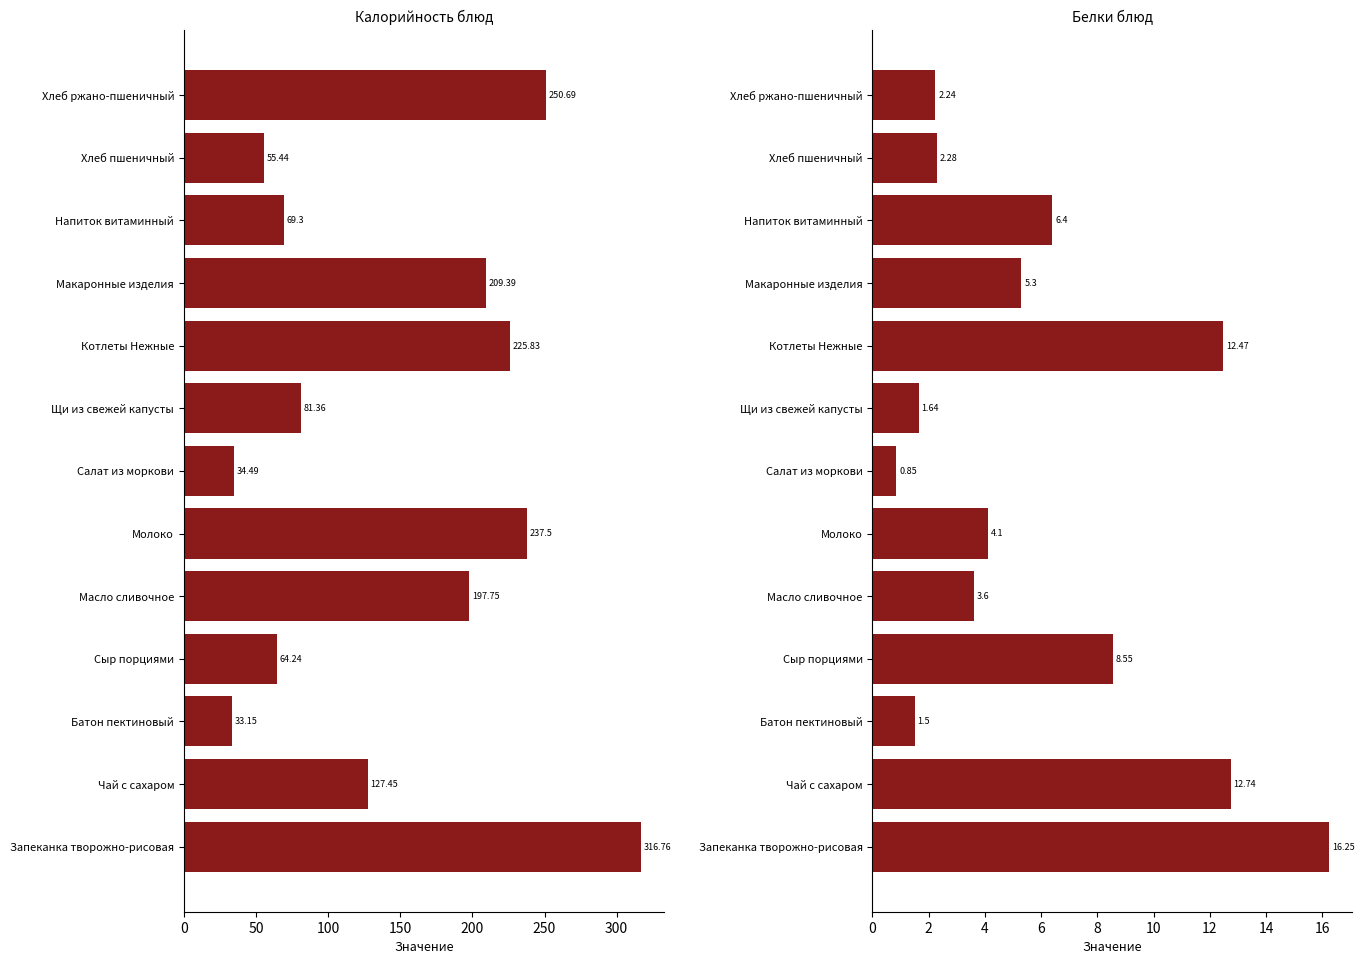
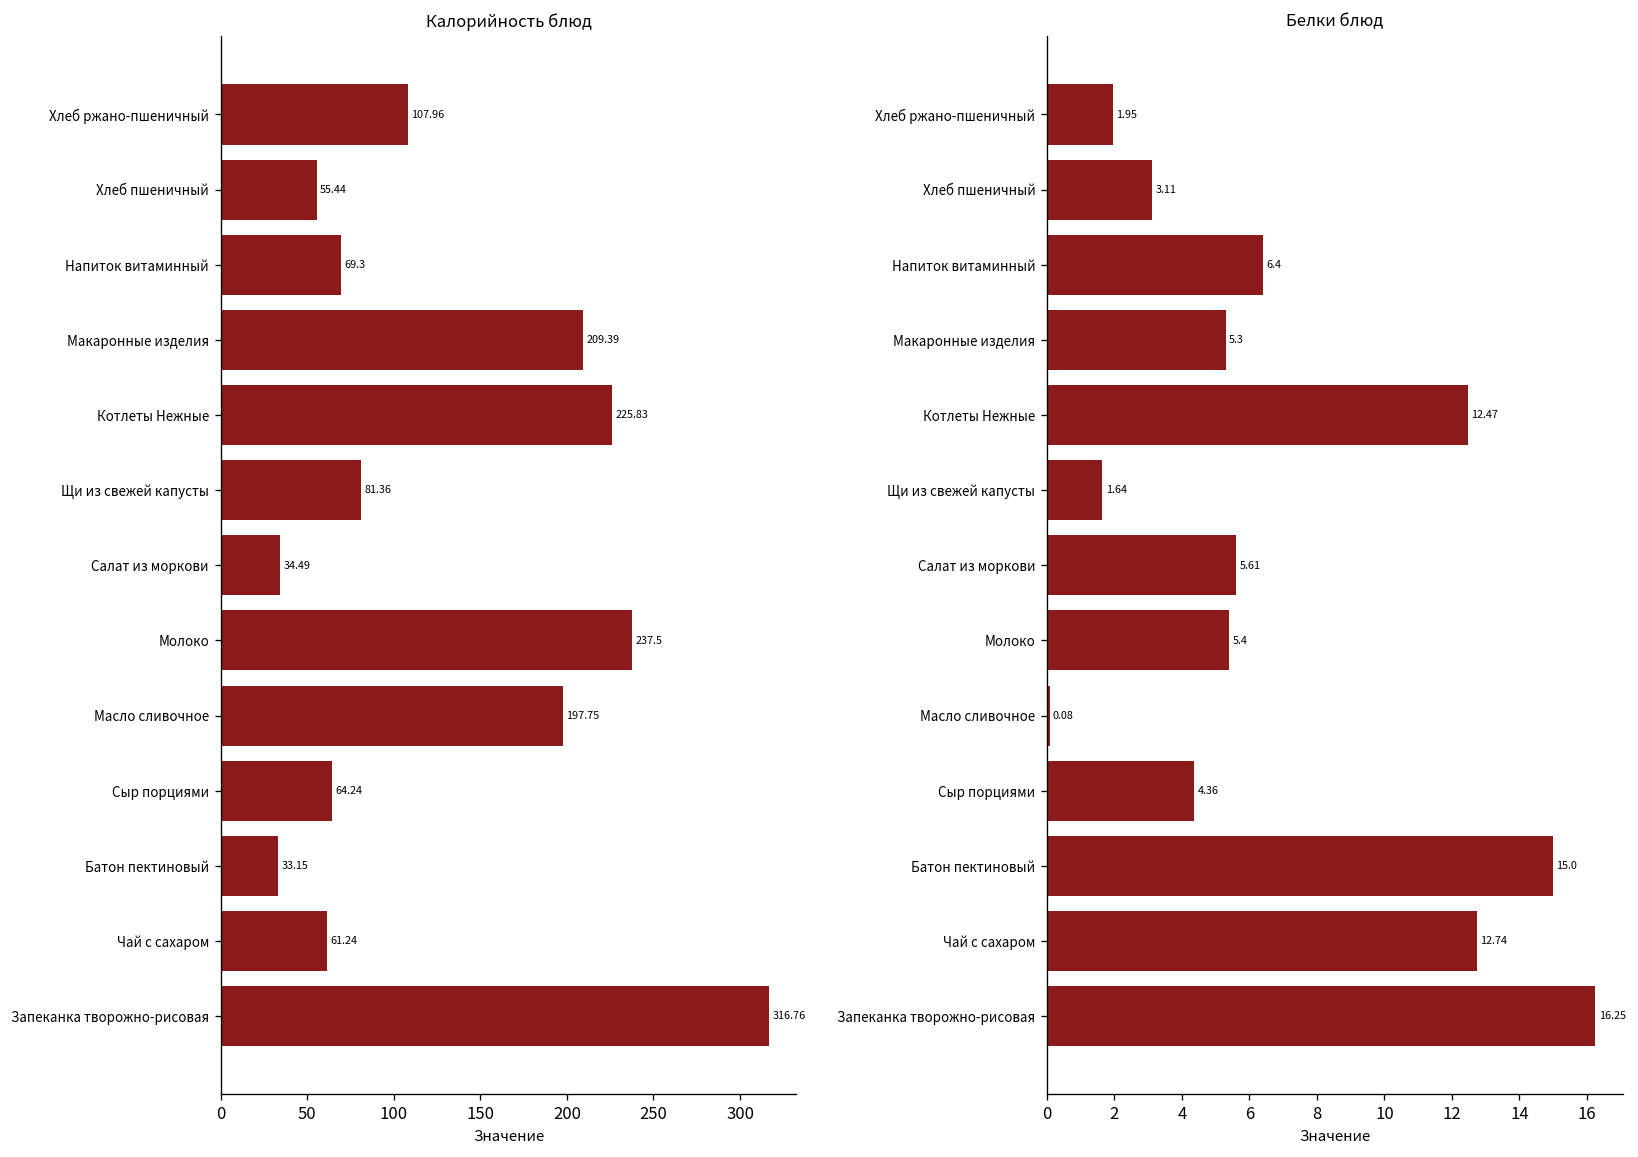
Калорийность блюд, Хлеб ржано-пшеничный: 250.69 -> 107.96
Калорийность блюд, Чай с сахаром: 127.45 -> 61.24
Белки блюд, Хлеб ржано-пшеничный: 2.24 -> 1.95
Белки блюд, Хлеб пшеничный: 2.28 -> 3.11
Белки блюд, Салат из моркови: 0.85 -> 5.61
Белки блюд, Молоко: 4.1 -> 5.4
Белки блюд, Масло сливочное: 3.6 -> 0.08
Белки блюд, Сыр порциями: 8.55 -> 4.36
Белки блюд, Батон пектиновый: 1.5 -> 15.0
